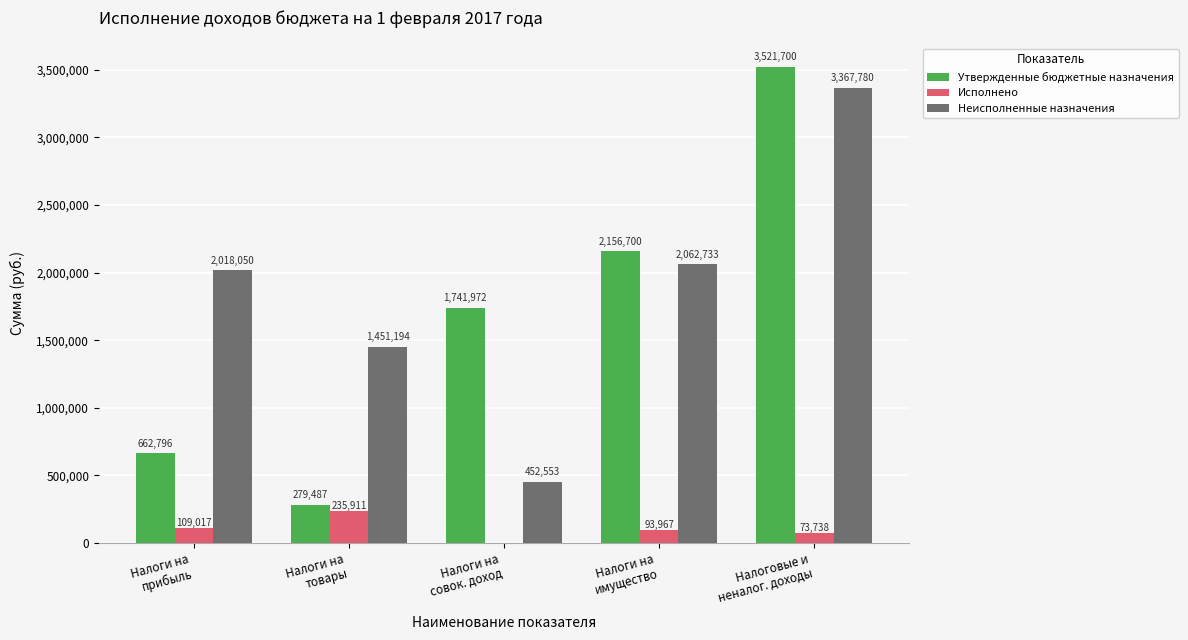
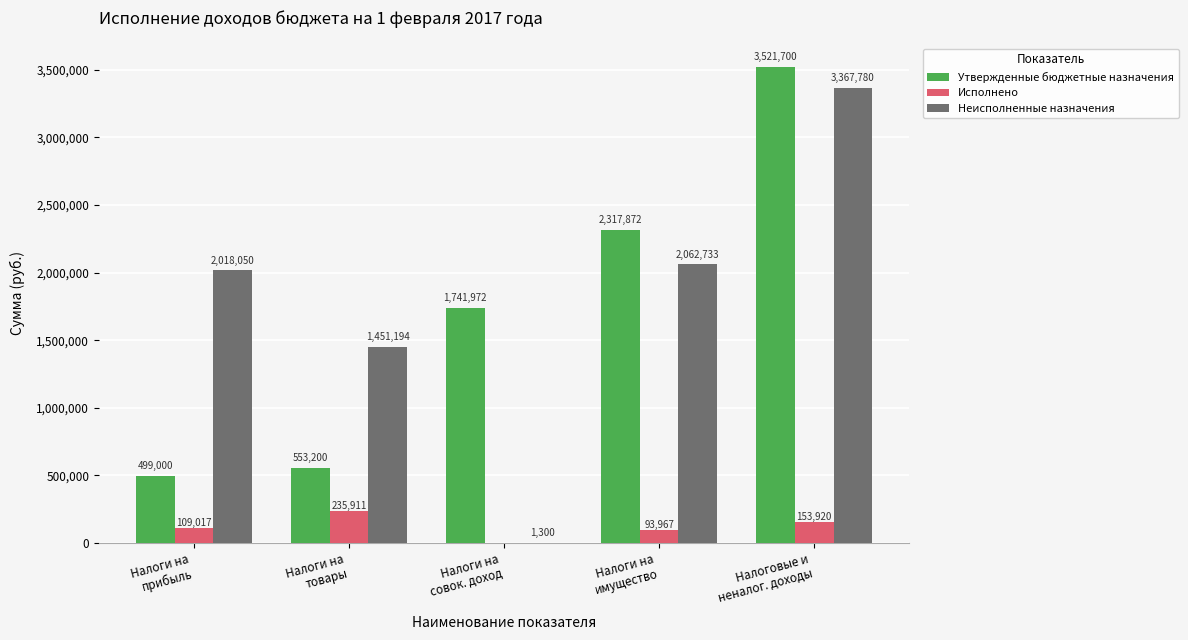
Утвержденные бюджетные назначения, Налоги на прибыль: 662,796 -> 499,000
Утвержденные бюджетные назначения, Налоги на товары: 279,487 -> 553,200
Неисполненные назначения, Налоги на совок. доход: 452,553 -> 1,300
Утвержденные бюджетные назначения, Налоги на имущество: 2,156,700 -> 2,317,872
Исполнено, Налоговые и неналог. доходы: 73,738 -> 153,920
